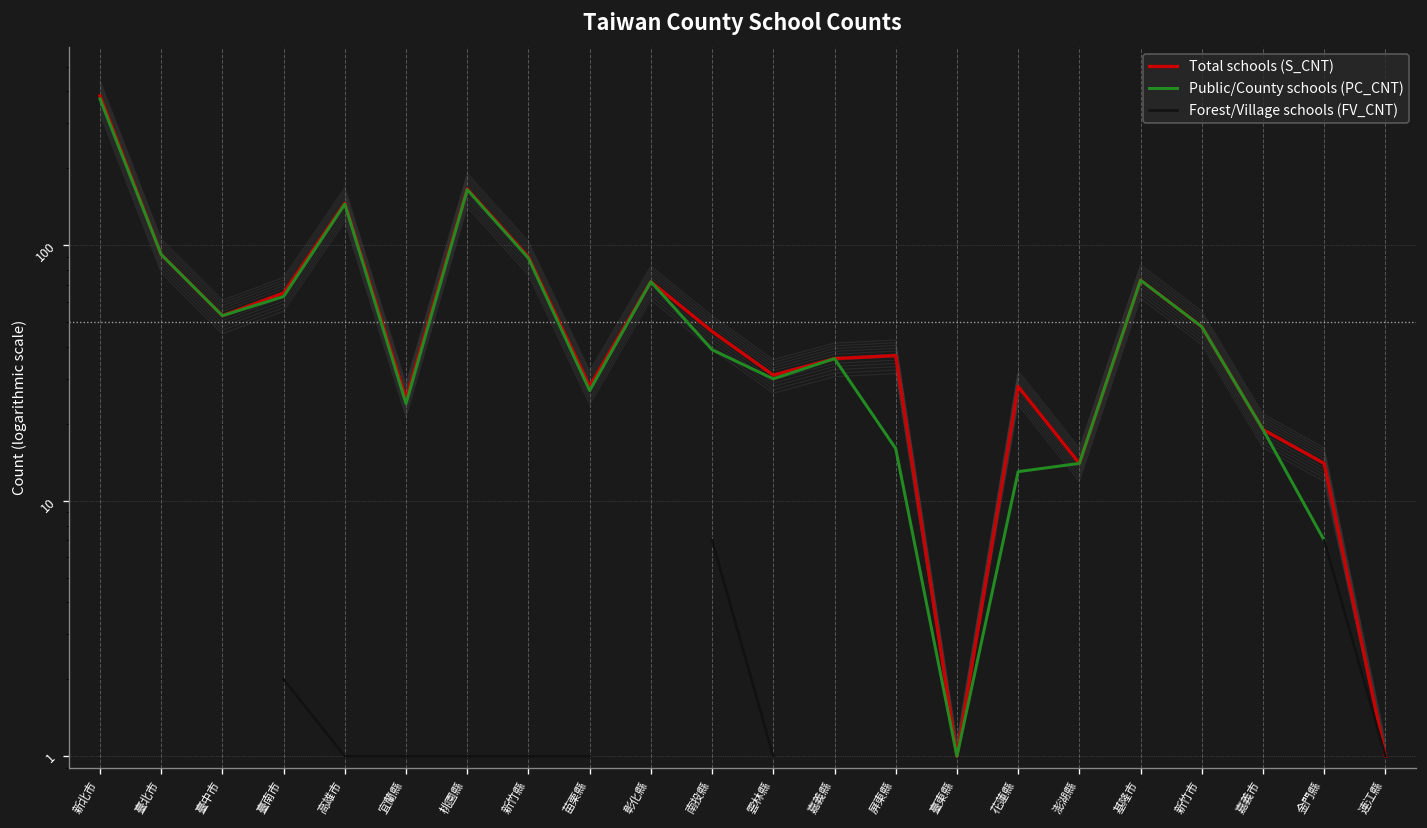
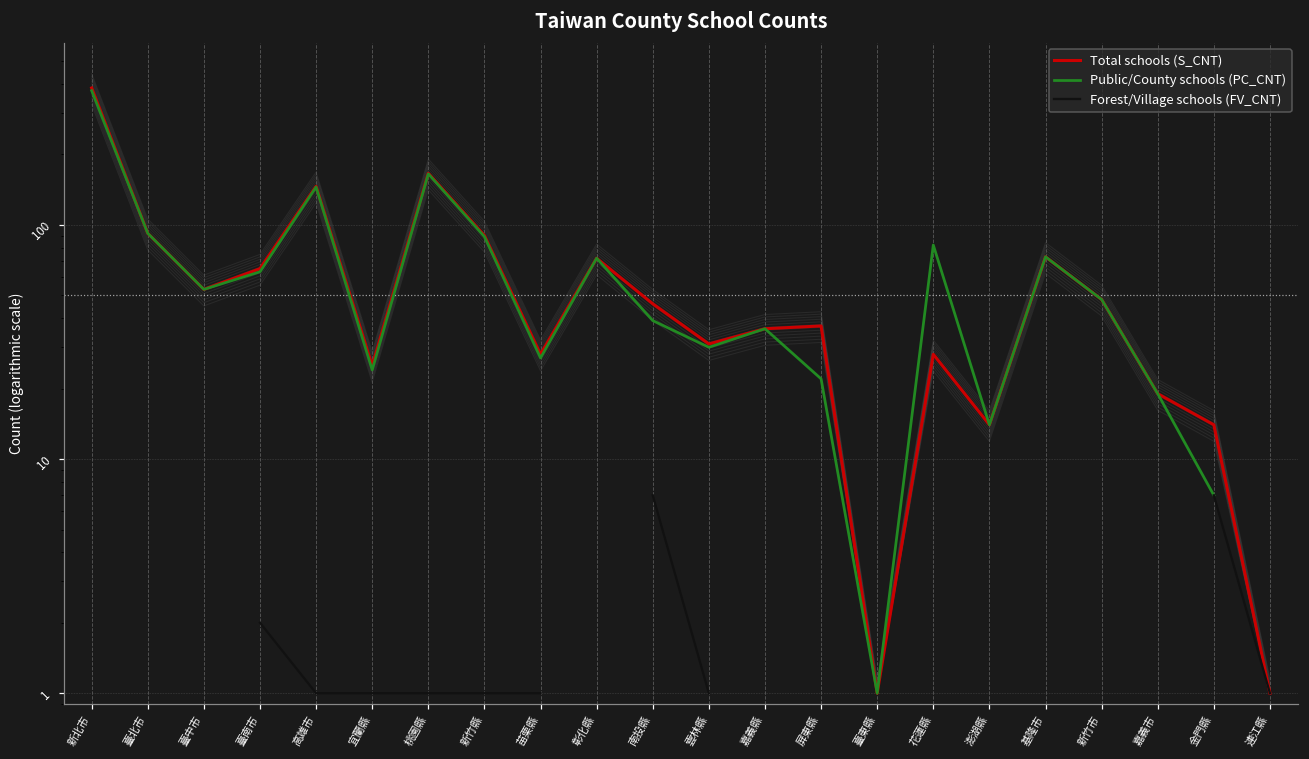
Public/County schools (PC_CNT), 屏東縣: 16 -> 22
Public/County schools (PC_CNT), 花蓮縣: 13 -> 82
